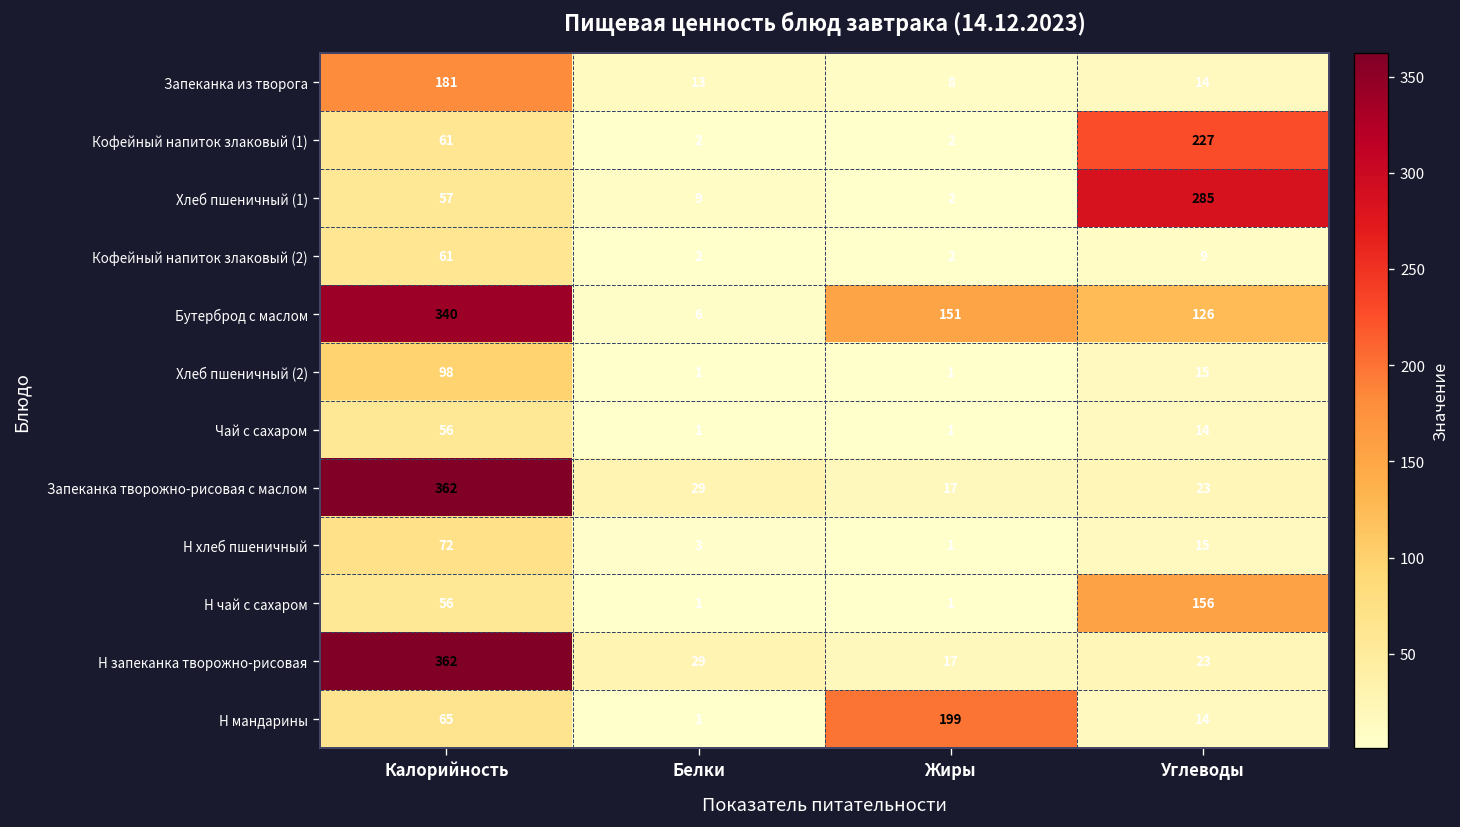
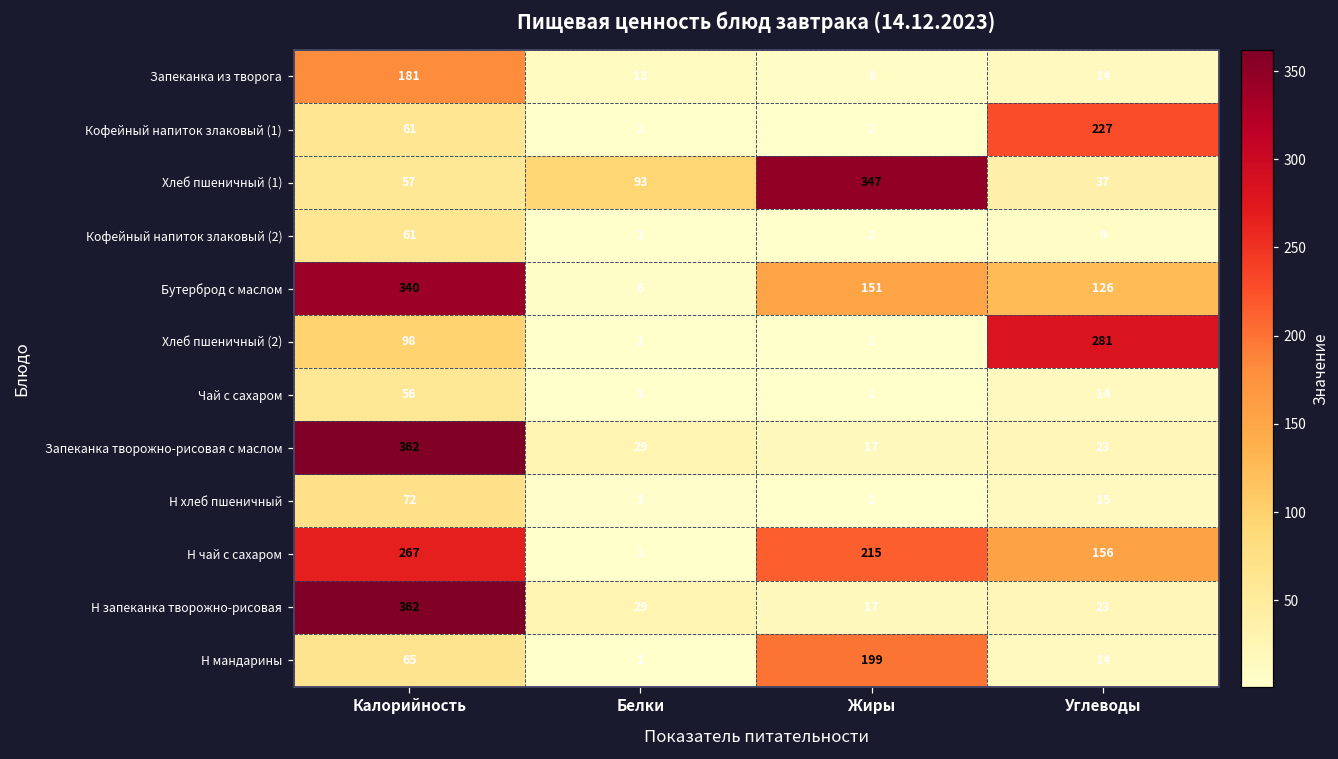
Хлеб пшеничный (1), Белки: 9 -> 93
Хлеб пшеничный (1), Жиры: 2 -> 347
Хлеб пшеничный (1), Углеводы: 285 -> 37
Хлеб пшеничный (2), Углеводы: 15 -> 281
Н чай с сахаром, Калорийность: 56 -> 267
Н чай с сахаром, Жиры: 1 -> 215
